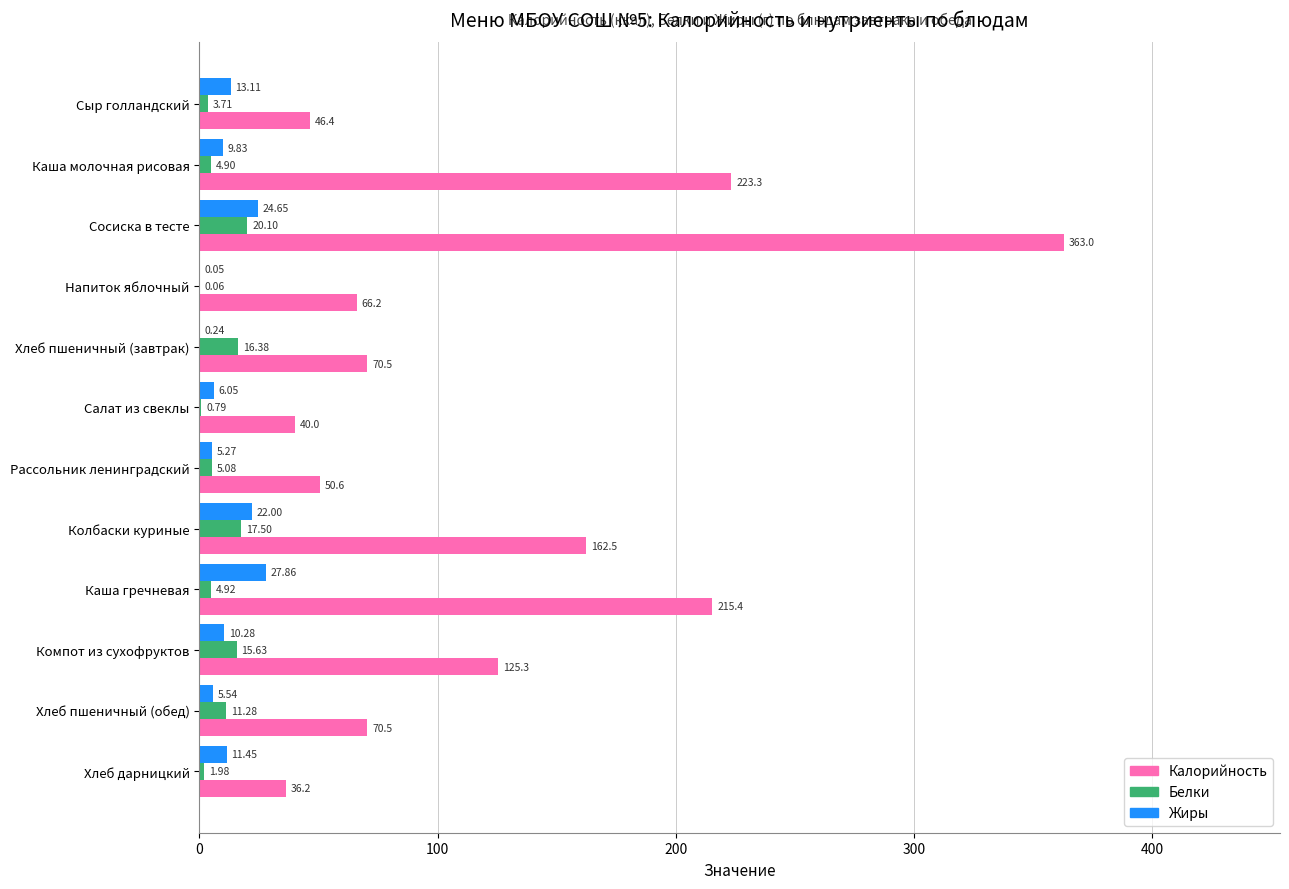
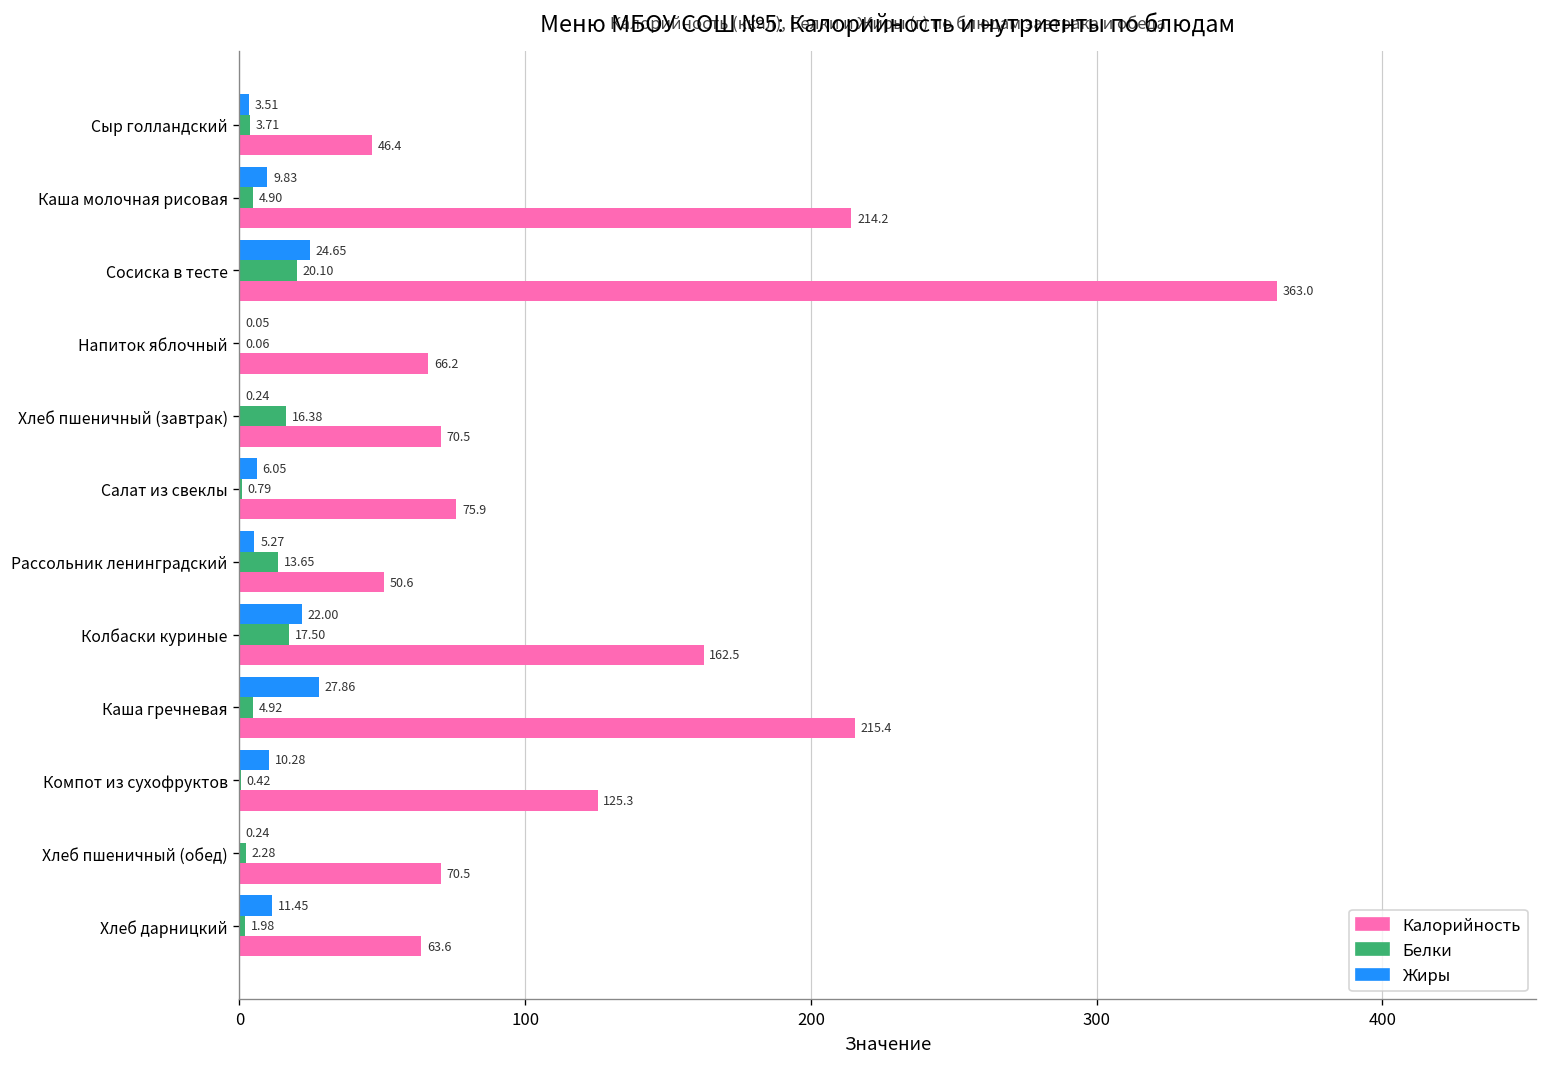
Жиры, Сыр голландский: 13.11 -> 3.51
Калорийность, Каша молочная рисовая: 223.3 -> 214.2
Калорийность, Салат из свеклы: 40.0 -> 75.9
Белки, Рассольник ленинградский: 5.08 -> 13.65
Белки, Компот из сухофруктов: 15.63 -> 0.42
Жиры, Хлеб пшеничный (обед): 5.54 -> 0.24
Белки, Хлеб пшеничный (обед): 11.28 -> 2.28
Калорийность, Хлеб дарницкий: 36.2 -> 63.6
